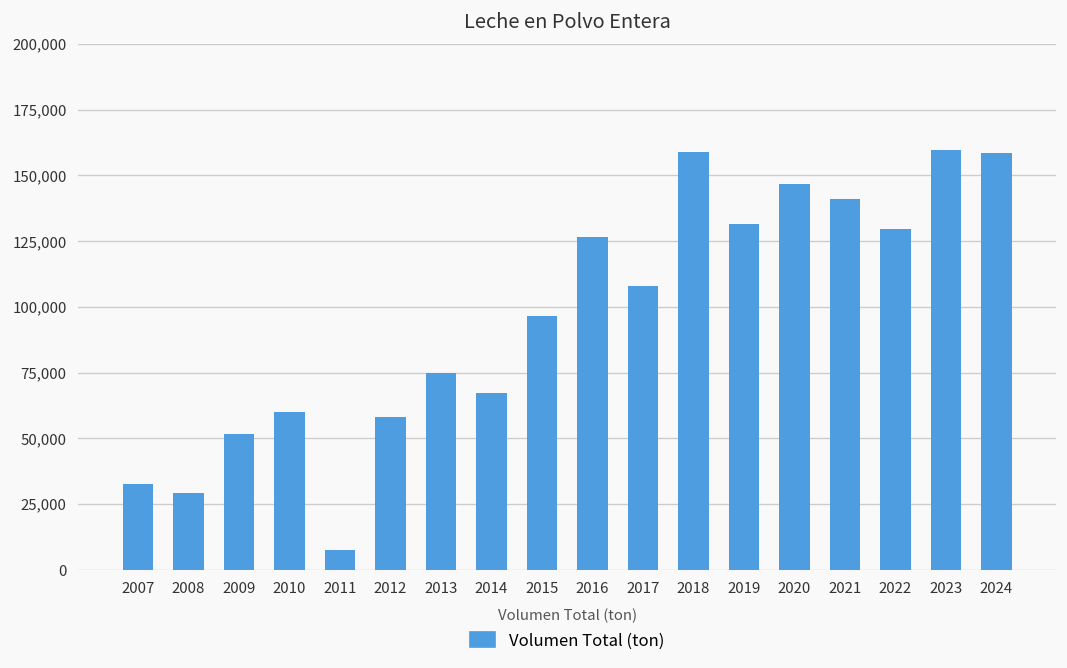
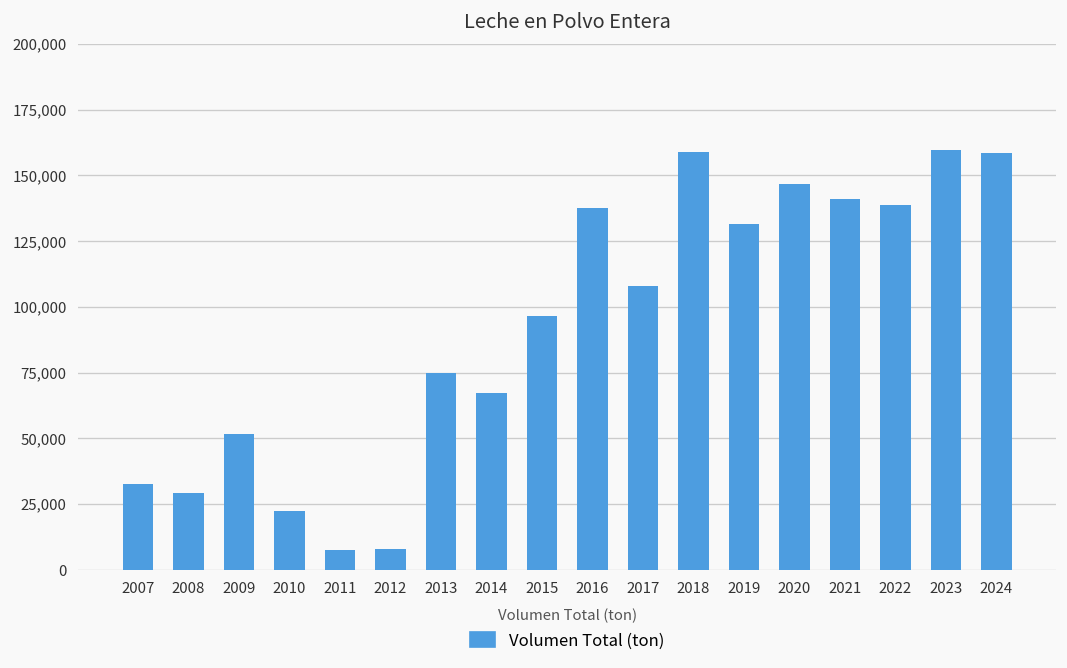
2010: 60,000 -> 22,000
2012: 58,000 -> 8,000
2016: 127,000 -> 137,000
2022: 130,000 -> 139,000
